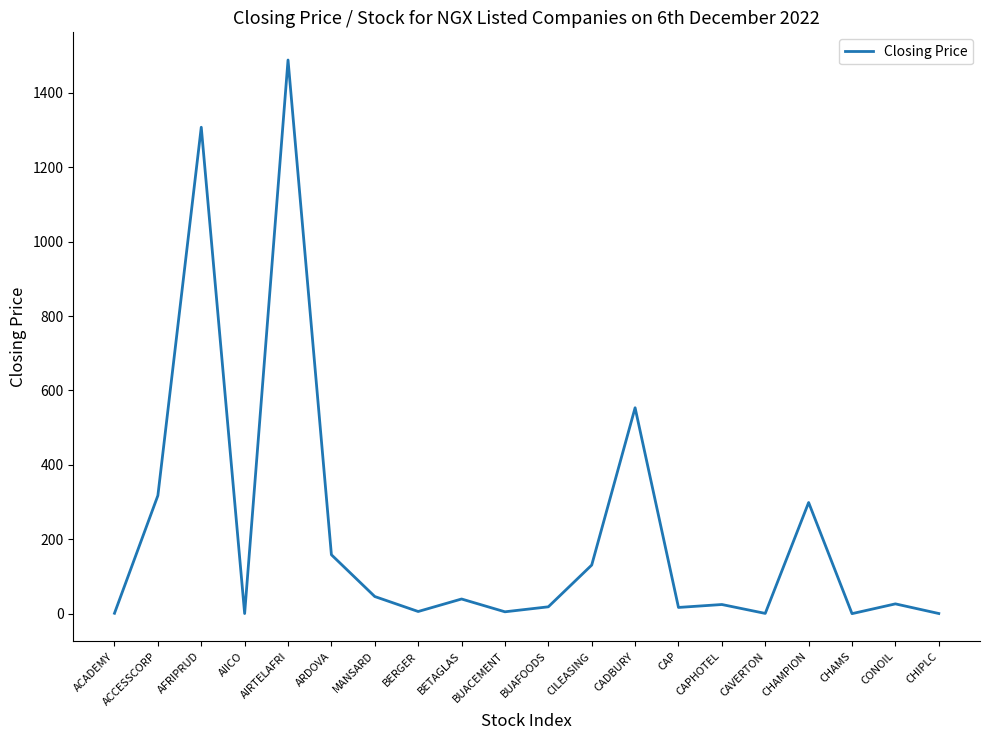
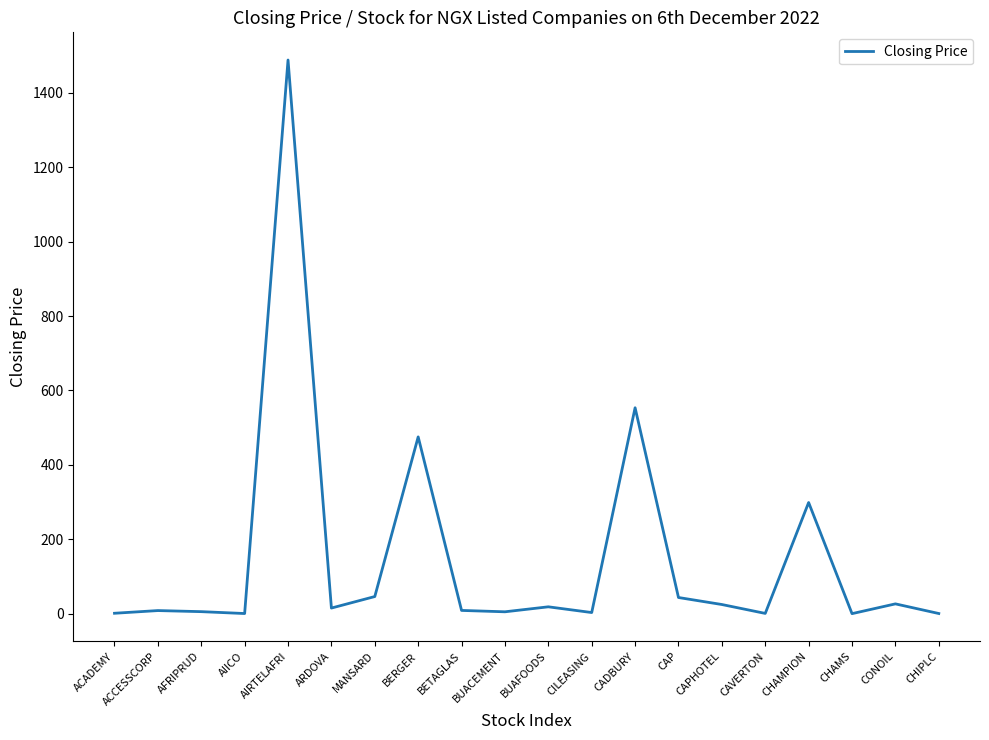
ACCESSCORP: 320 -> 10
AFRIPRUD: 1310 -> 10
ARDOVA: 160 -> 20
BERGER: 10 -> 480
BETAGLAS: 40 -> 10
CILEASING: 130 -> 0
CAP: 20 -> 40
